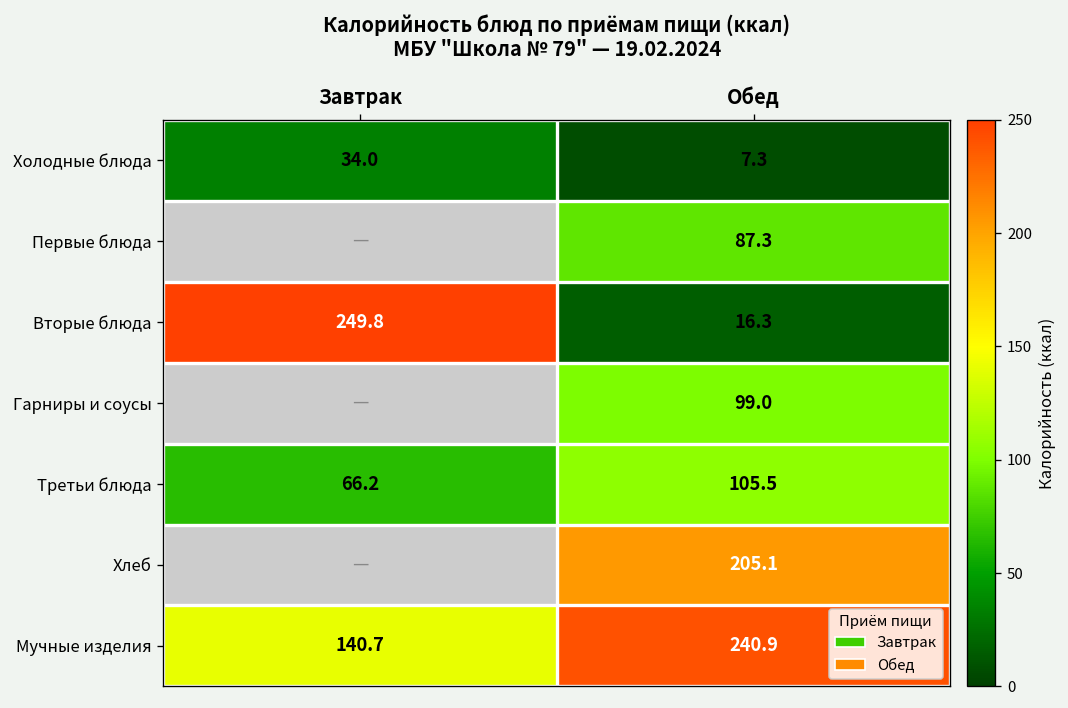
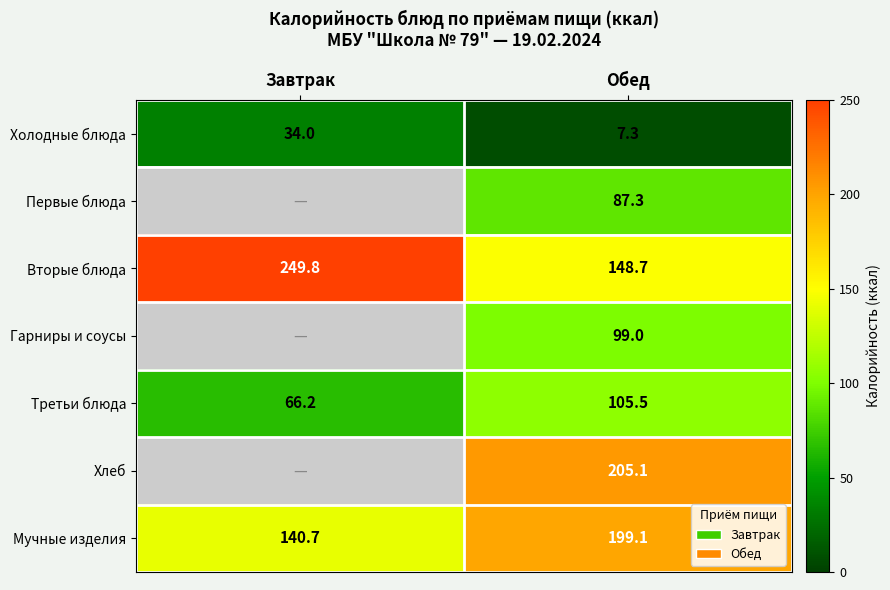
Вторые блюда, Обед: 16.3 -> 148.7
Мучные изделия, Обед: 240.9 -> 199.1
